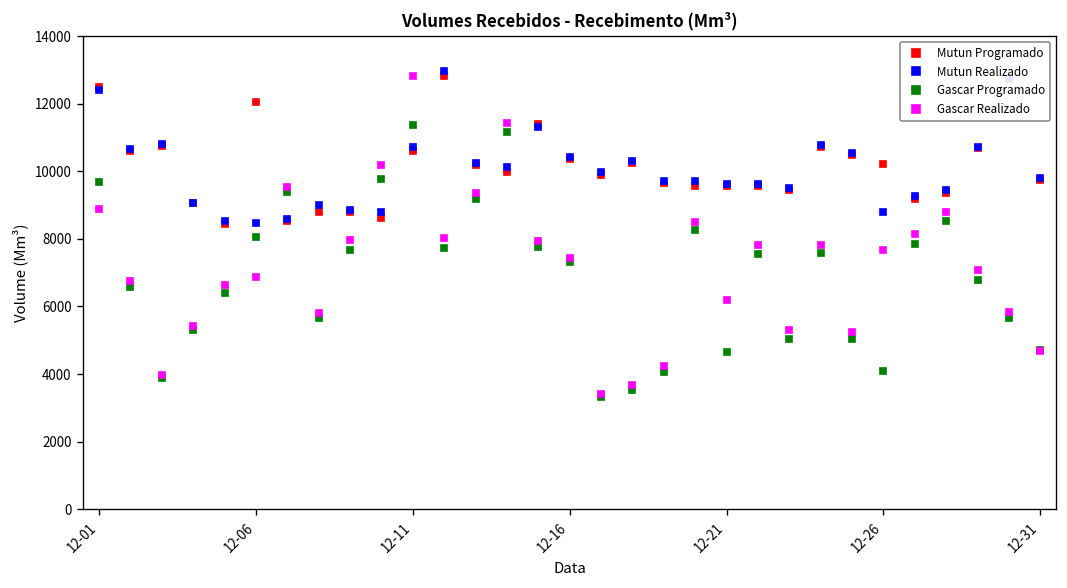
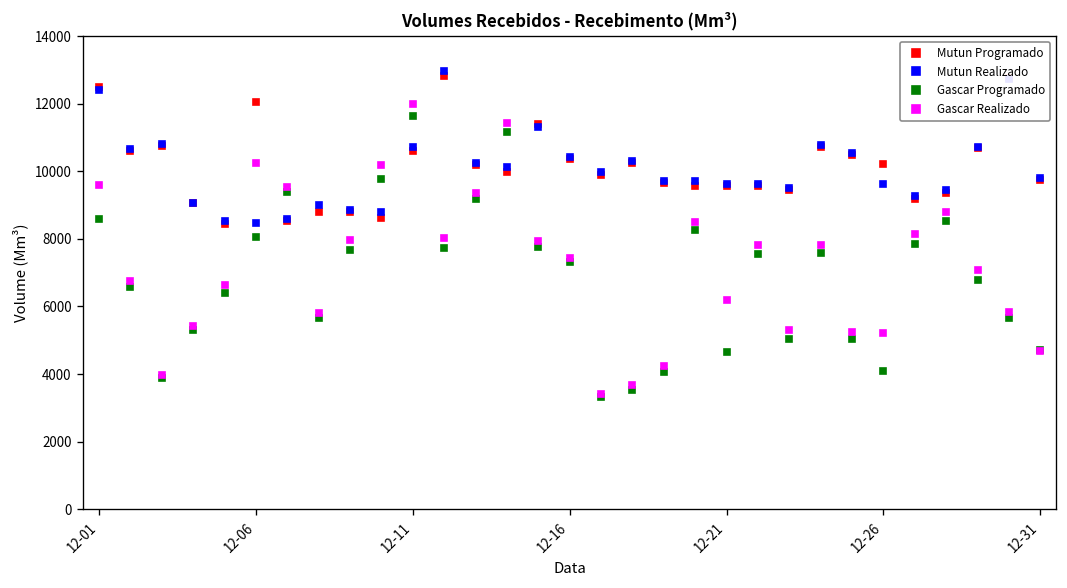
Gascar Programado, 12-01: 9700 -> 8600
Gascar Realizado, 12-01: 8900 -> 9600
Gascar Realizado, 12-06: 6900 -> 10300
Gascar Programado, 12-11: 11400 -> 11600
Gascar Realizado, 12-11: 12800 -> 12000
Mutun Realizado, 12-26: 8800 -> 9600
Gascar Realizado, 12-26: 7700 -> 5200
